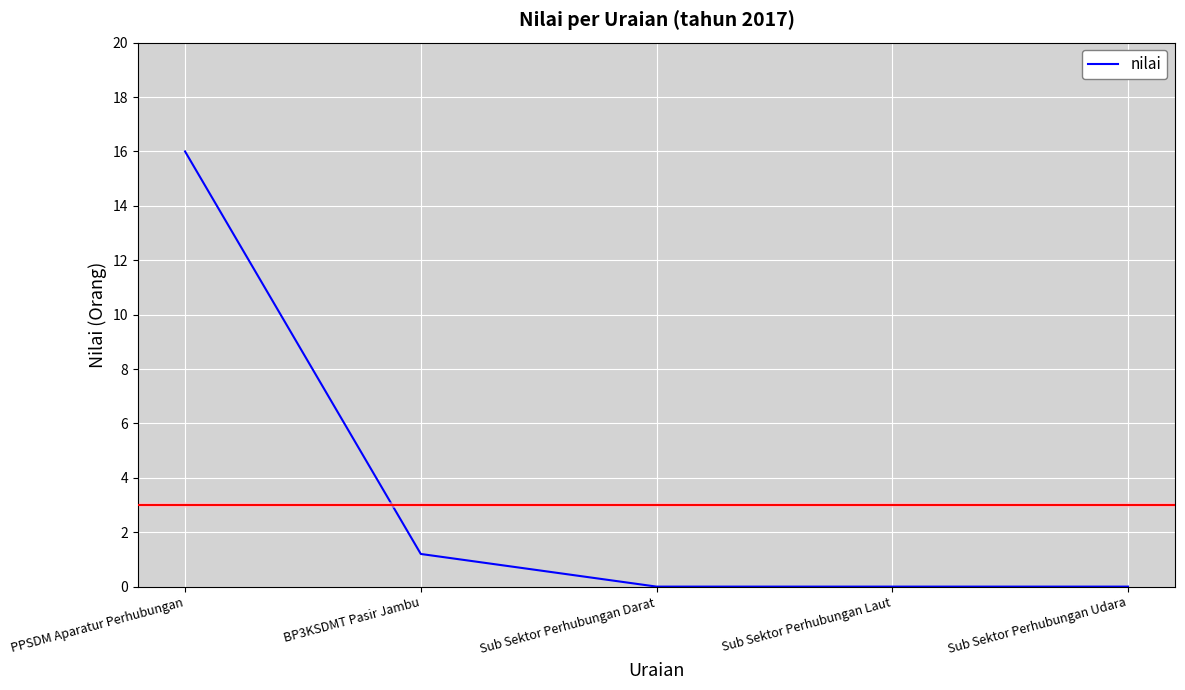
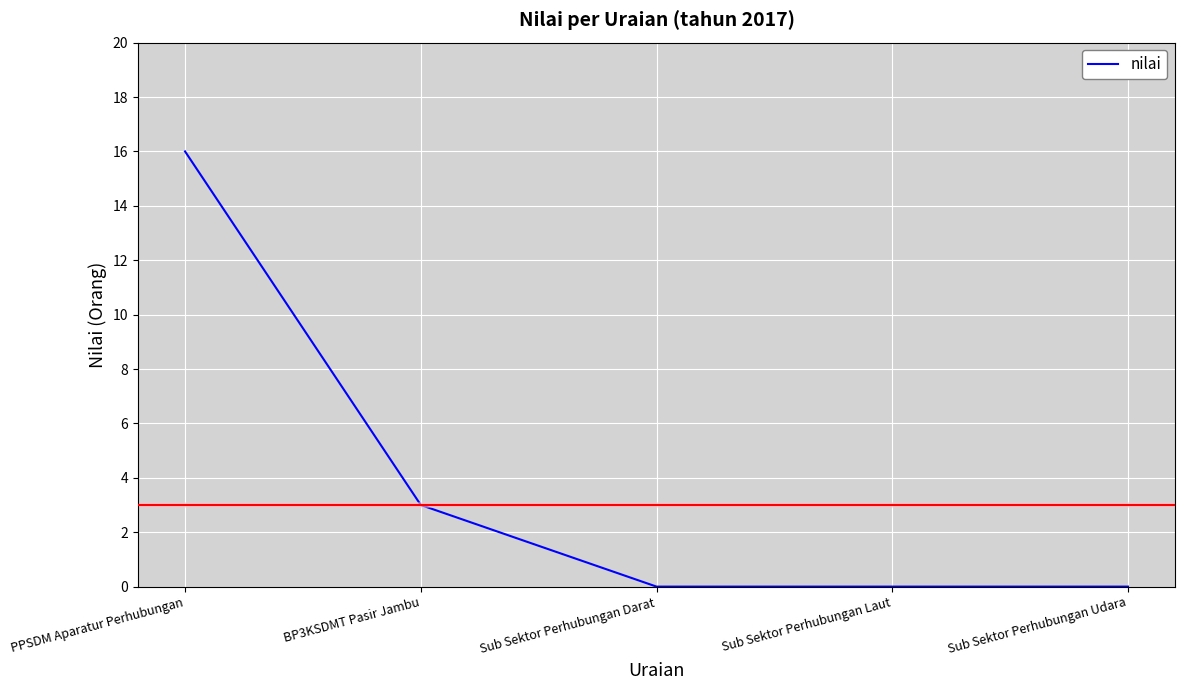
BP3KSDMT Pasir Jambu: 1.2 -> 3.0
